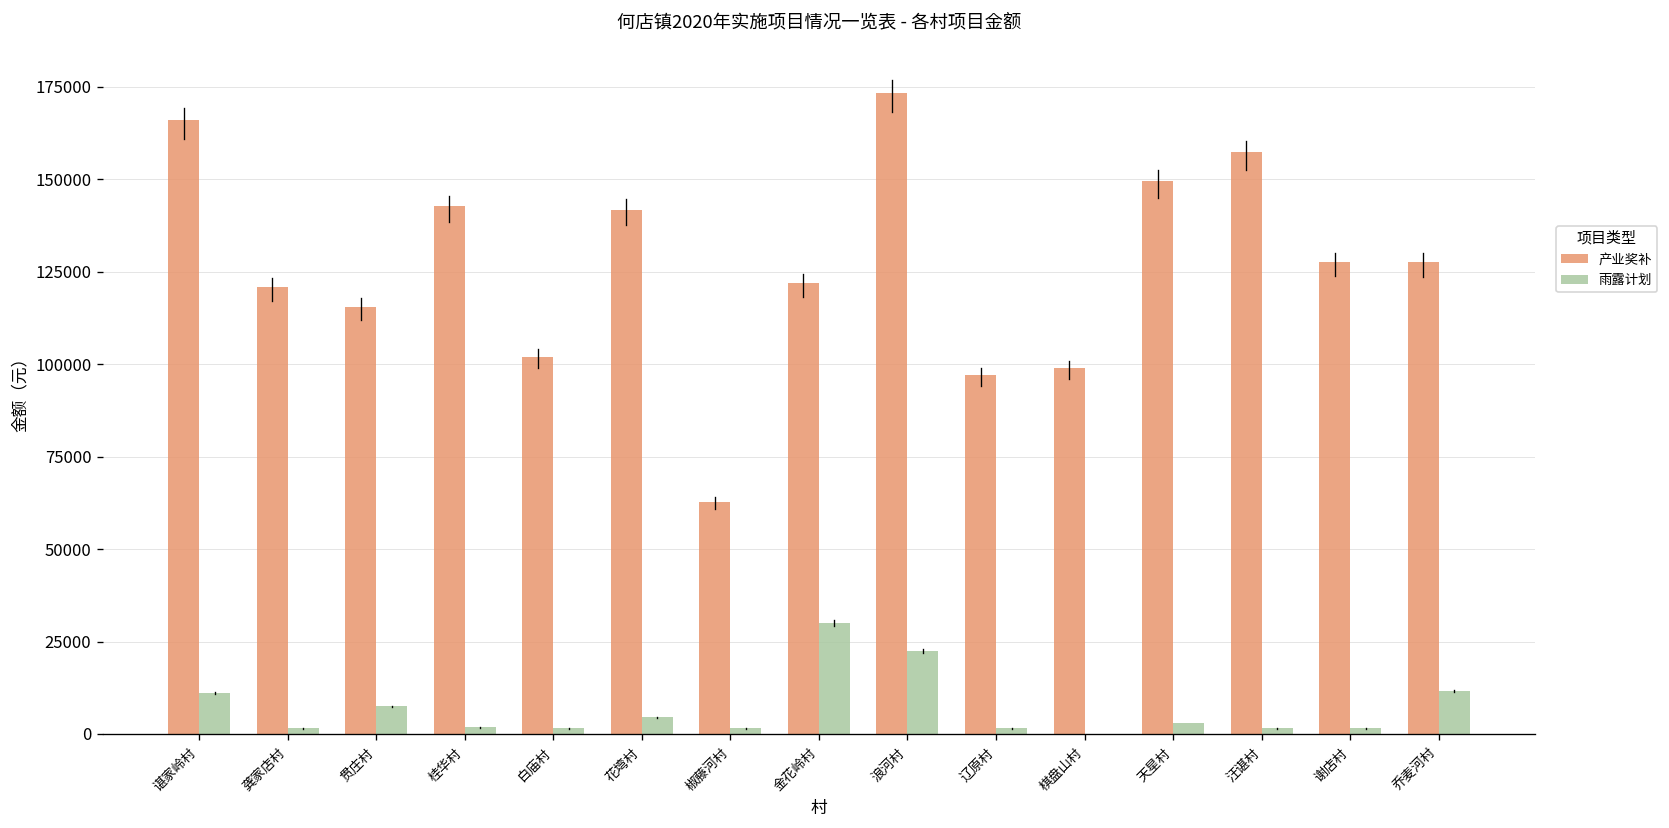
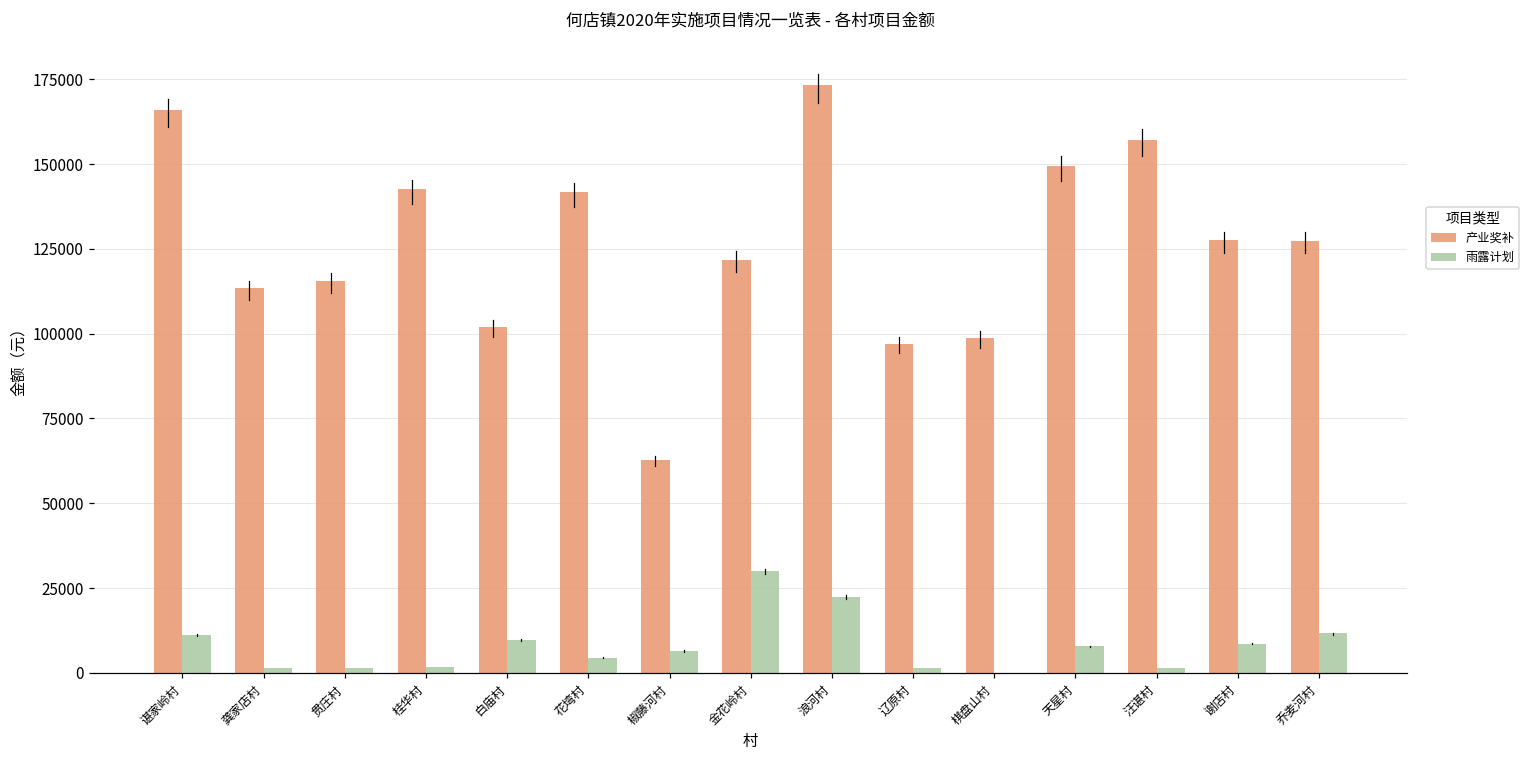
产业奖补, 龚家店村: 121000 -> 113000
雨露计划, 贯庄村: 8000 -> 1000
雨露计划, 白庙村: 2000 -> 10000
雨露计划, 椒藤河村: 2000 -> 6000
雨露计划, 天星村: 3000 -> 8000
雨露计划, 谢店村: 2000 -> 9000
